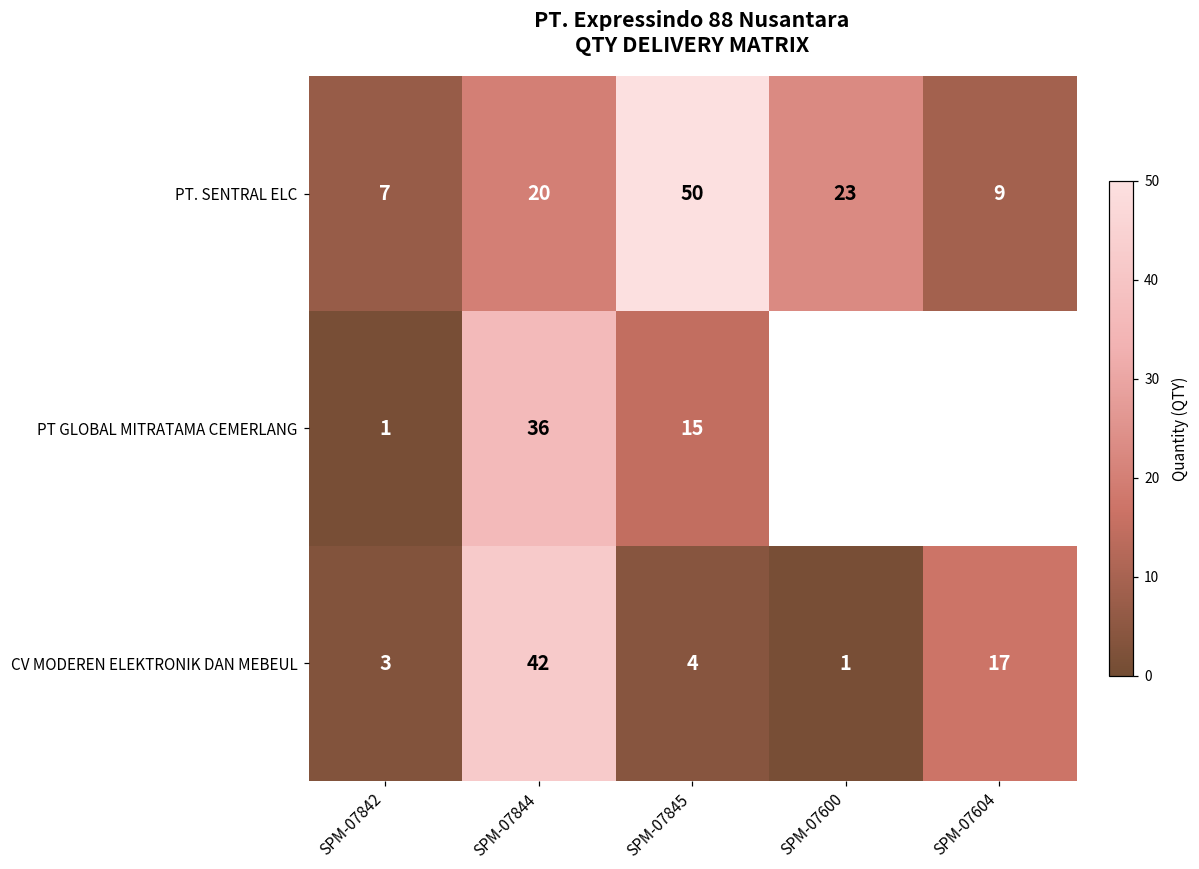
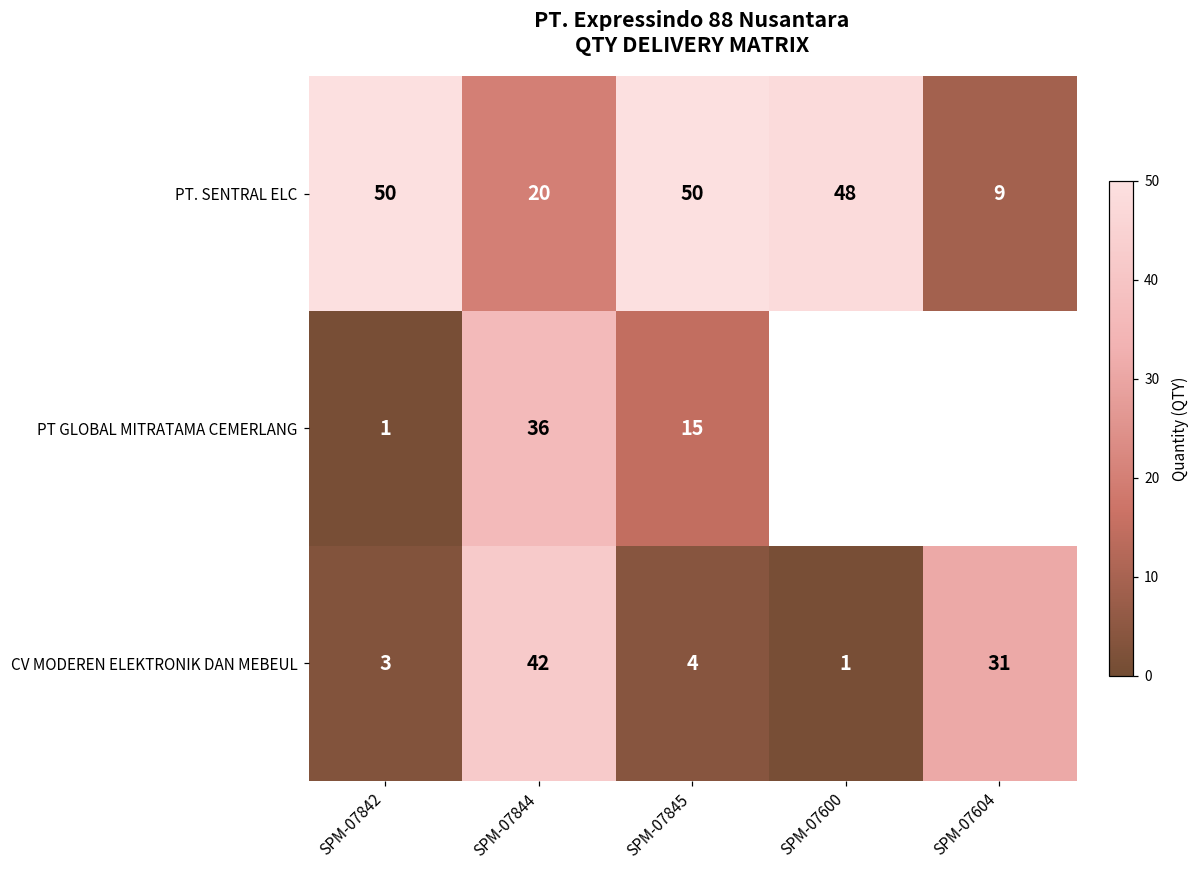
PT. SENTRAL ELC, SPM-07842: 7 -> 50
PT. SENTRAL ELC, SPM-07600: 23 -> 48
CV MODEREN ELEKTRONIK DAN MEBEUL, SPM-07604: 17 -> 31
